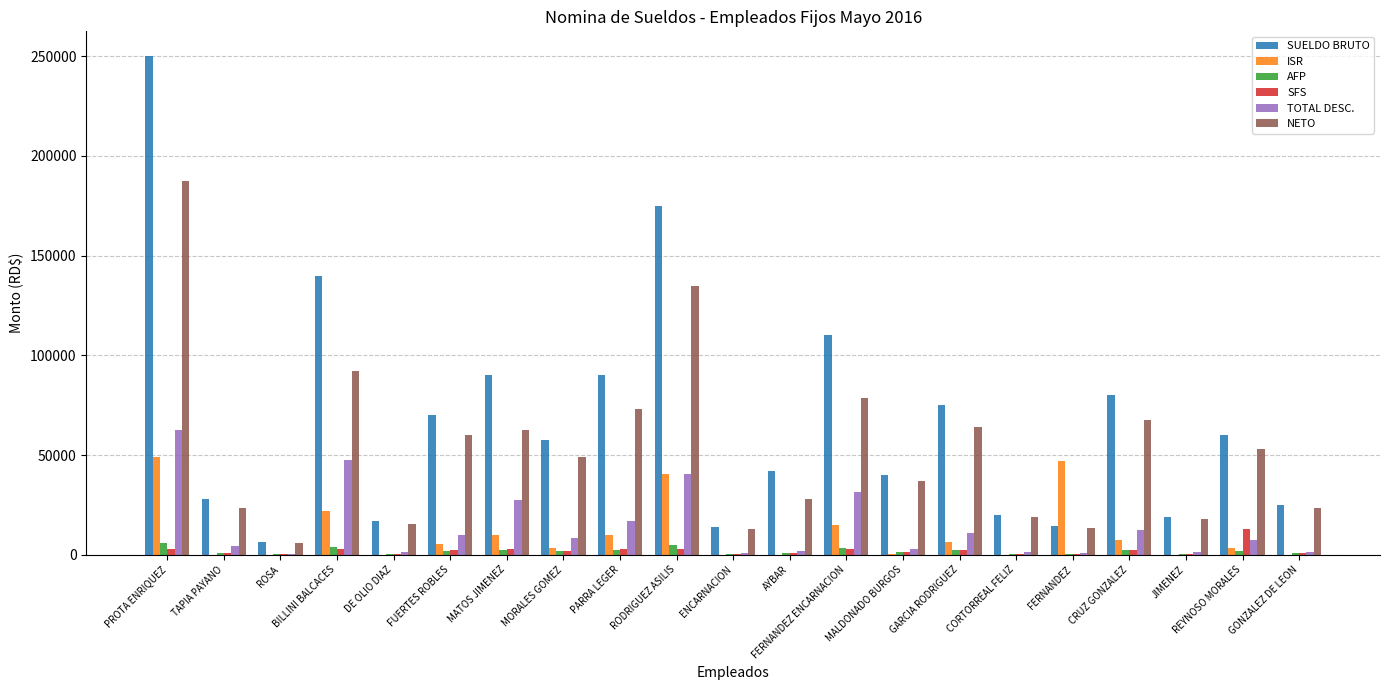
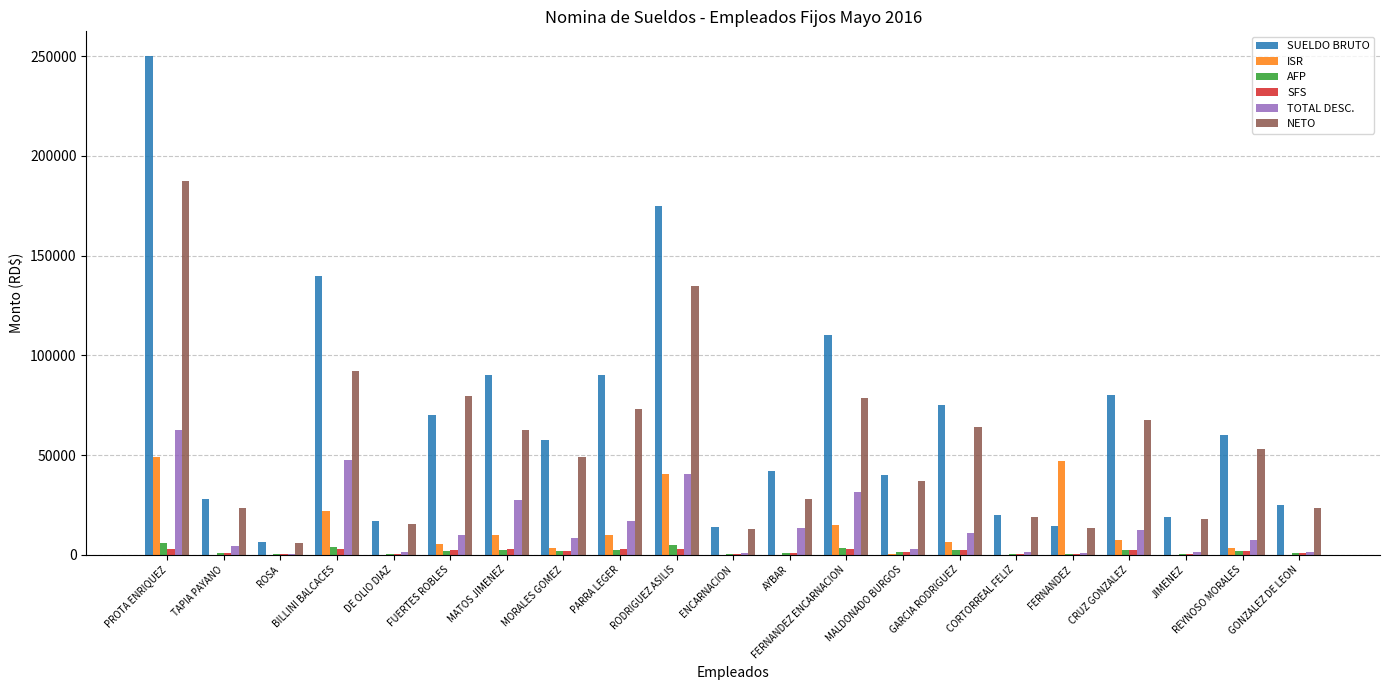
NETO, FUERTES ROBLES: 60000 -> 80000
TOTAL DESC., AYBAR: 2000 -> 13000
SFS, REYNOSO MORALES: 13000 -> 2000
